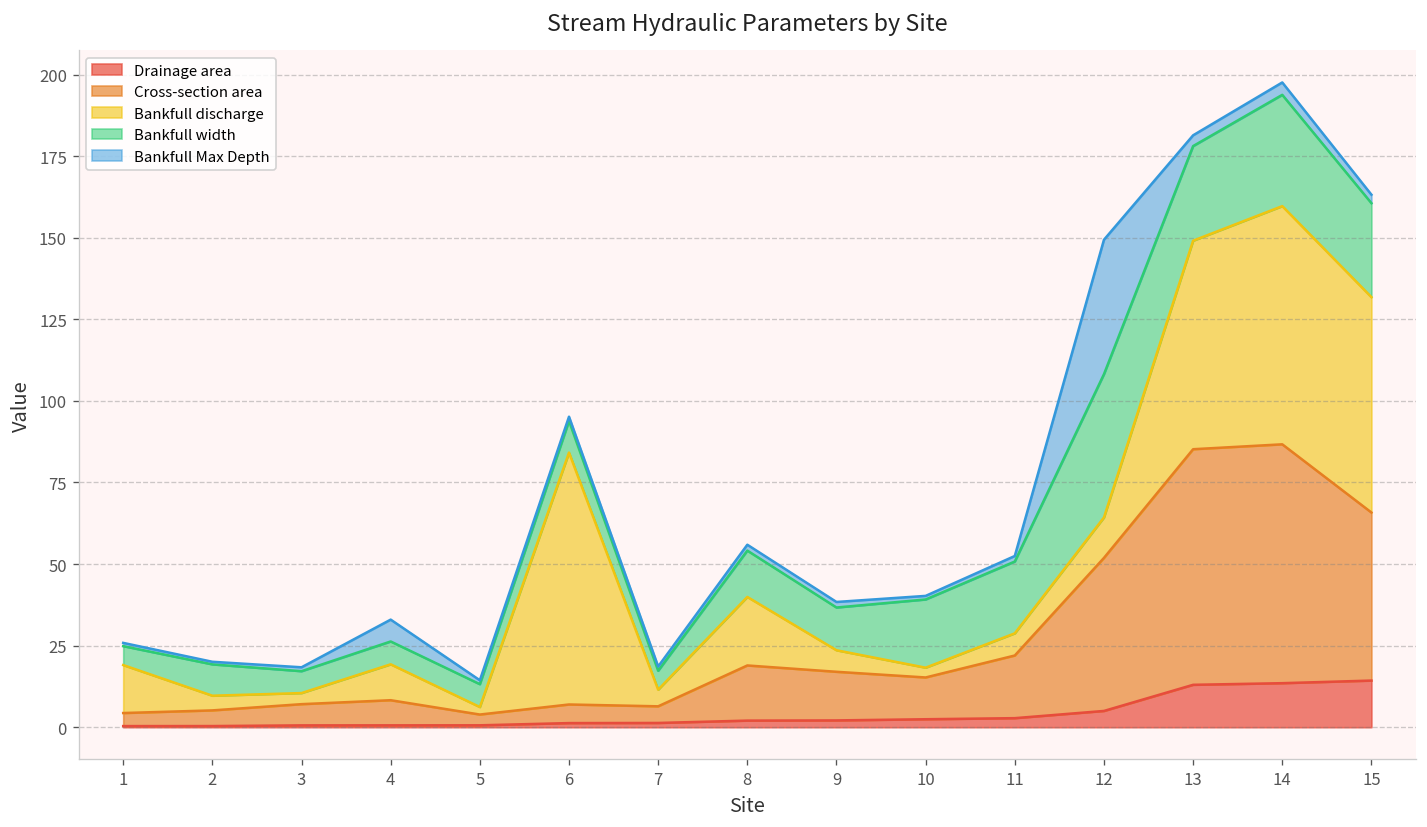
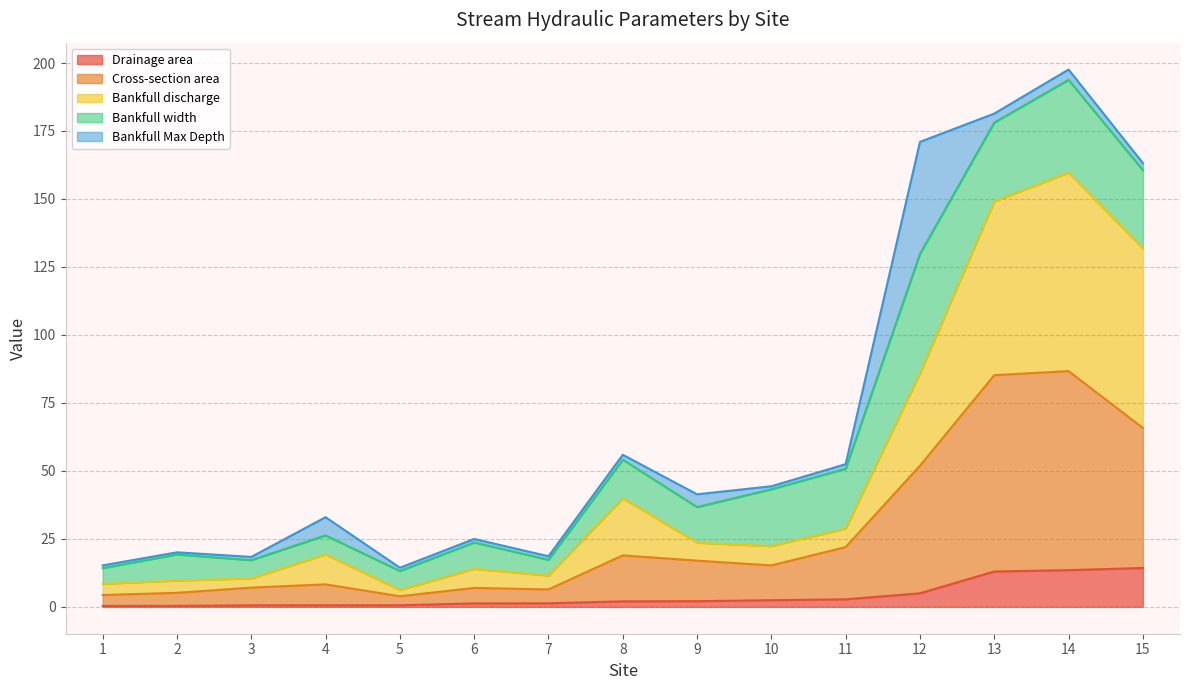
Bankfull discharge, 1: 15 -> 4
Bankfull discharge, 6: 77 -> 7
Bankfull Max Depth, 9: 2 -> 5
Bankfull discharge, 10: 3 -> 7
Bankfull discharge, 12: 12 -> 34
